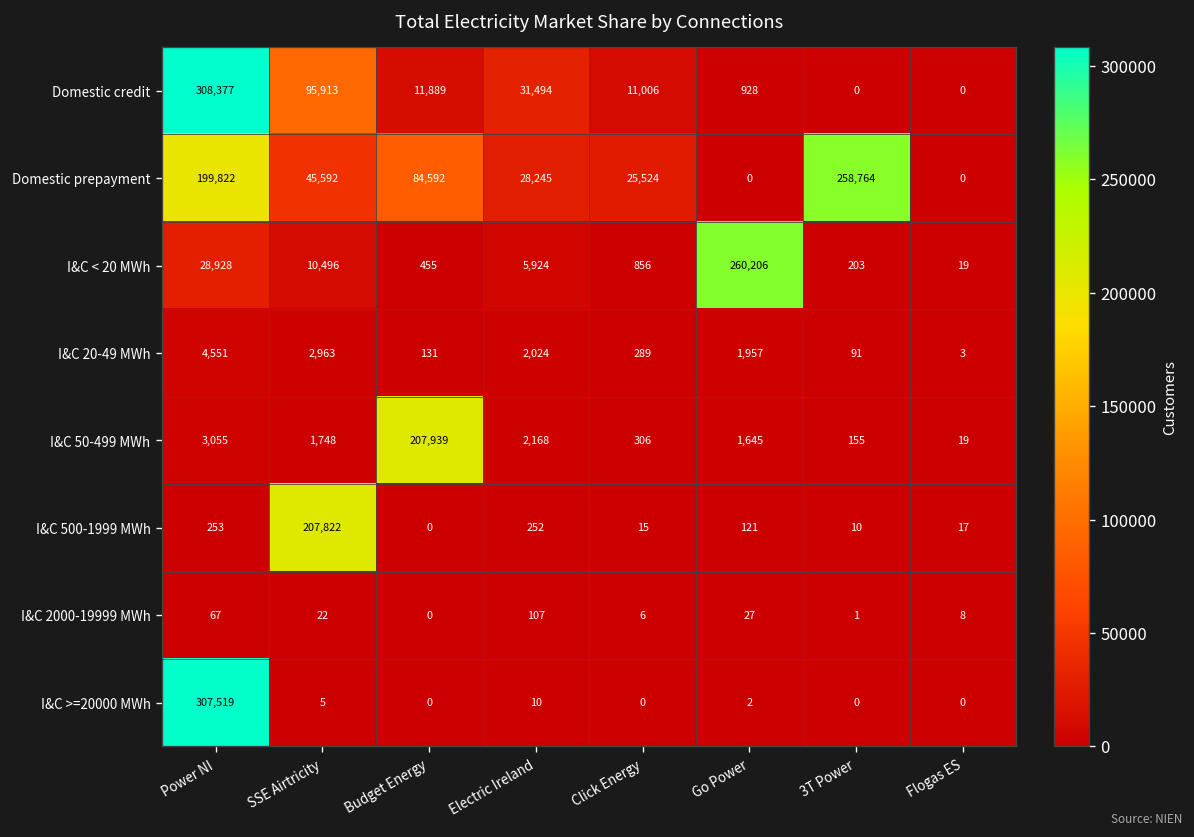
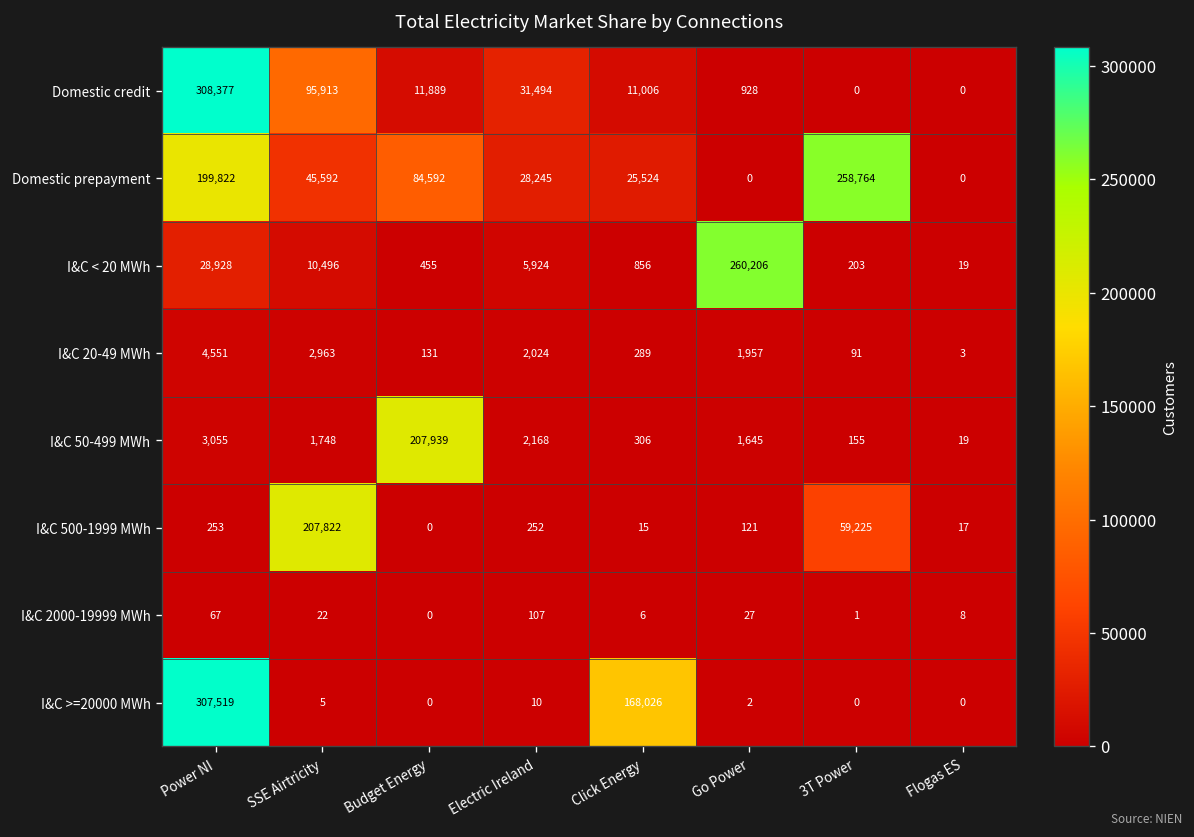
I&C 500-1999 MWh, 3T Power: 10 -> 59,225
I&C >=20000 MWh, Click Energy: 0 -> 168,026
